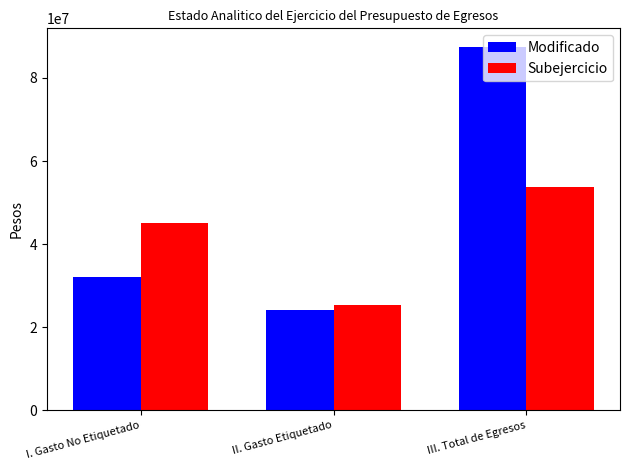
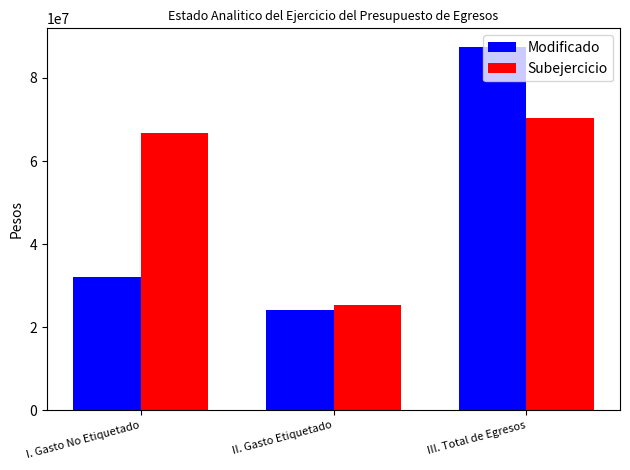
Subejercicio, I. Gasto No Etiquetado: 45000000 -> 67000000
Subejercicio, III. Total de Egresos: 54000000 -> 70000000
